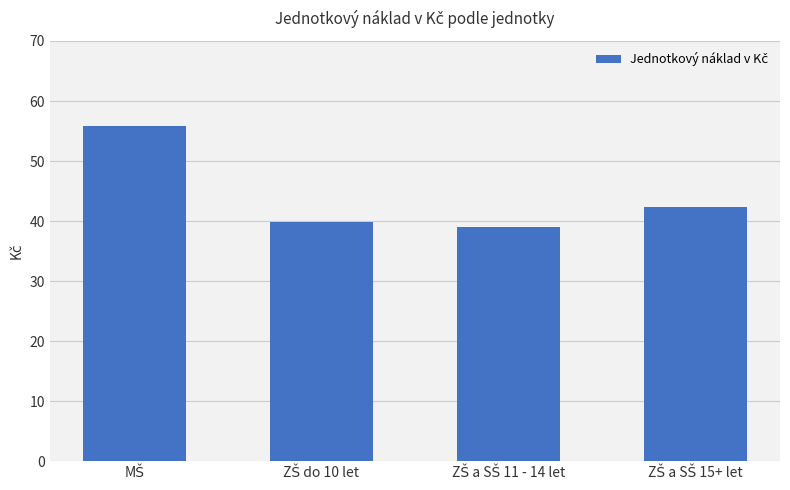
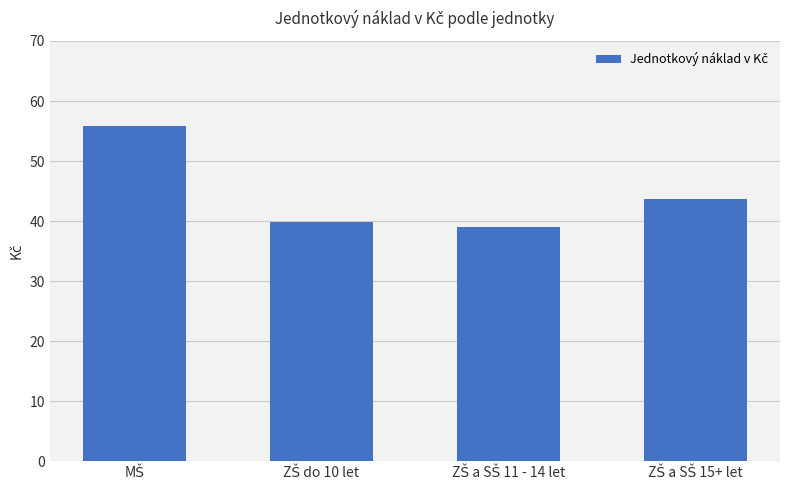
ZŠ a SŠ 15+ let: 42 -> 44
